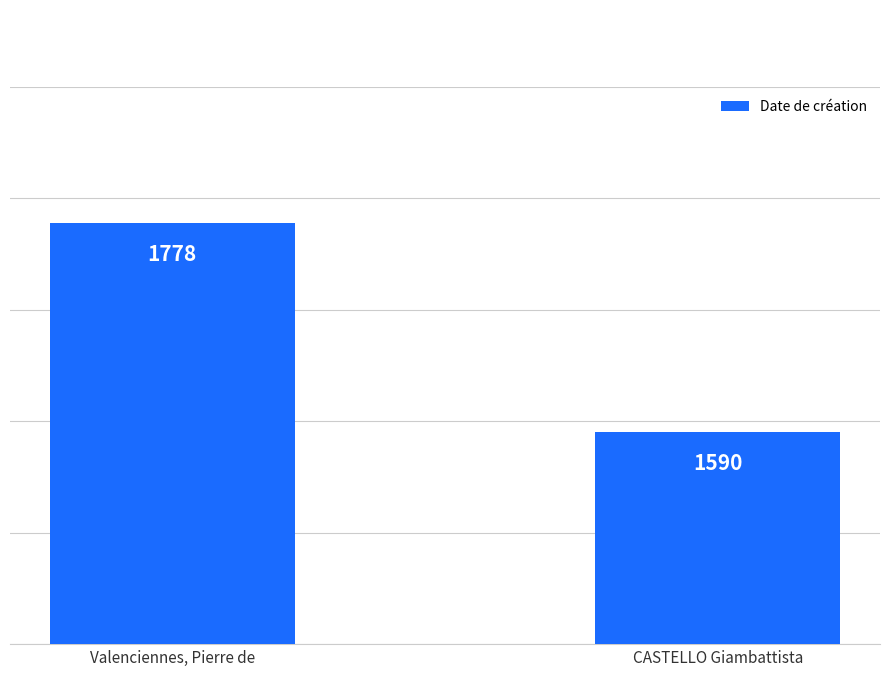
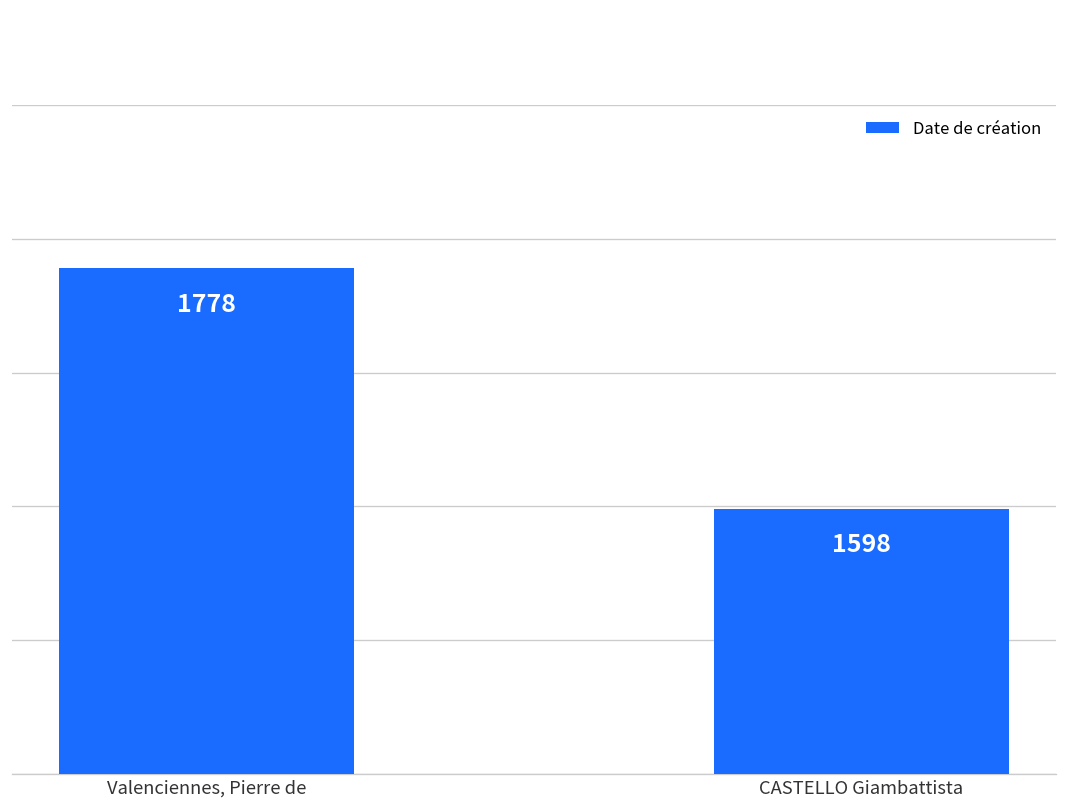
CASTELLO Giambattista: 1590 -> 1598
